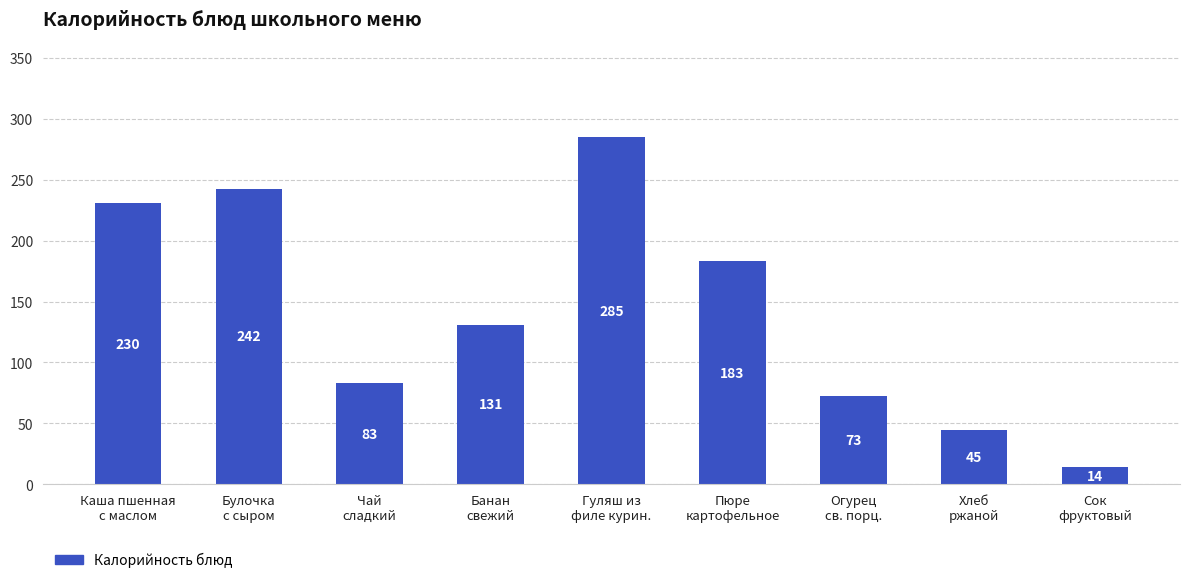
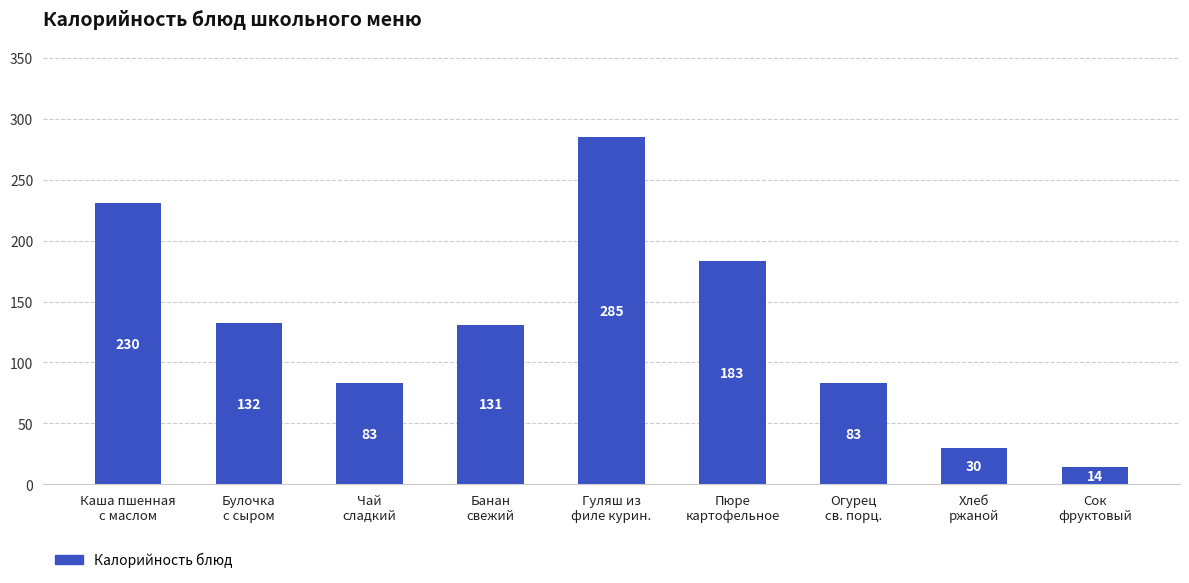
Булочка с сыром: 242 -> 132
Огурец св. порц.: 73 -> 83
Хлеб ржаной: 45 -> 30
